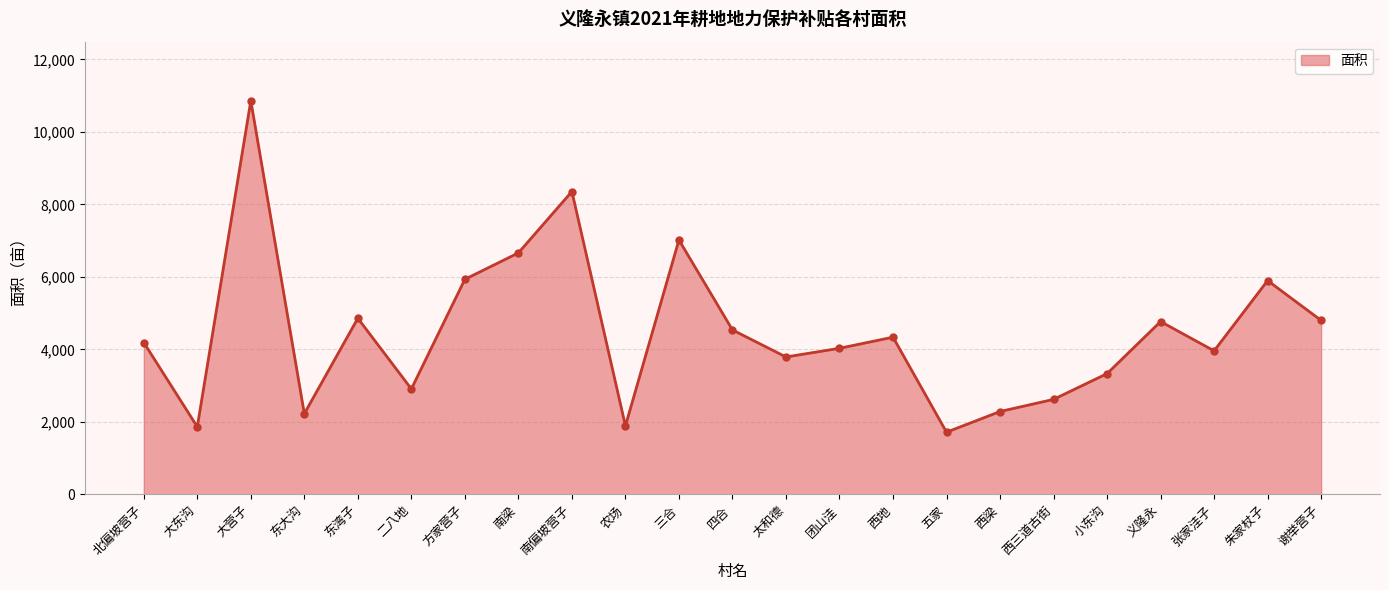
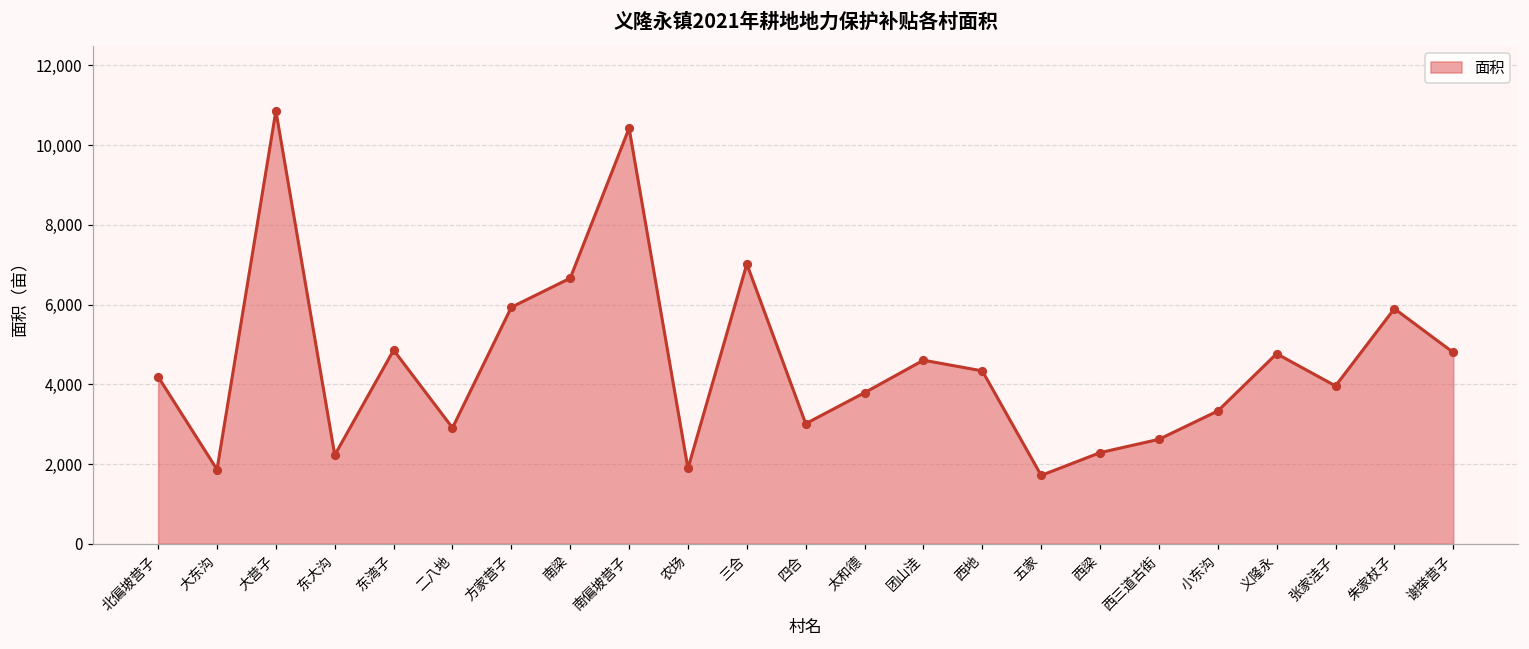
南偏坡营子: 8,400 -> 10,400
四合: 4,500 -> 3,000
团山洼: 4,000 -> 4,600
